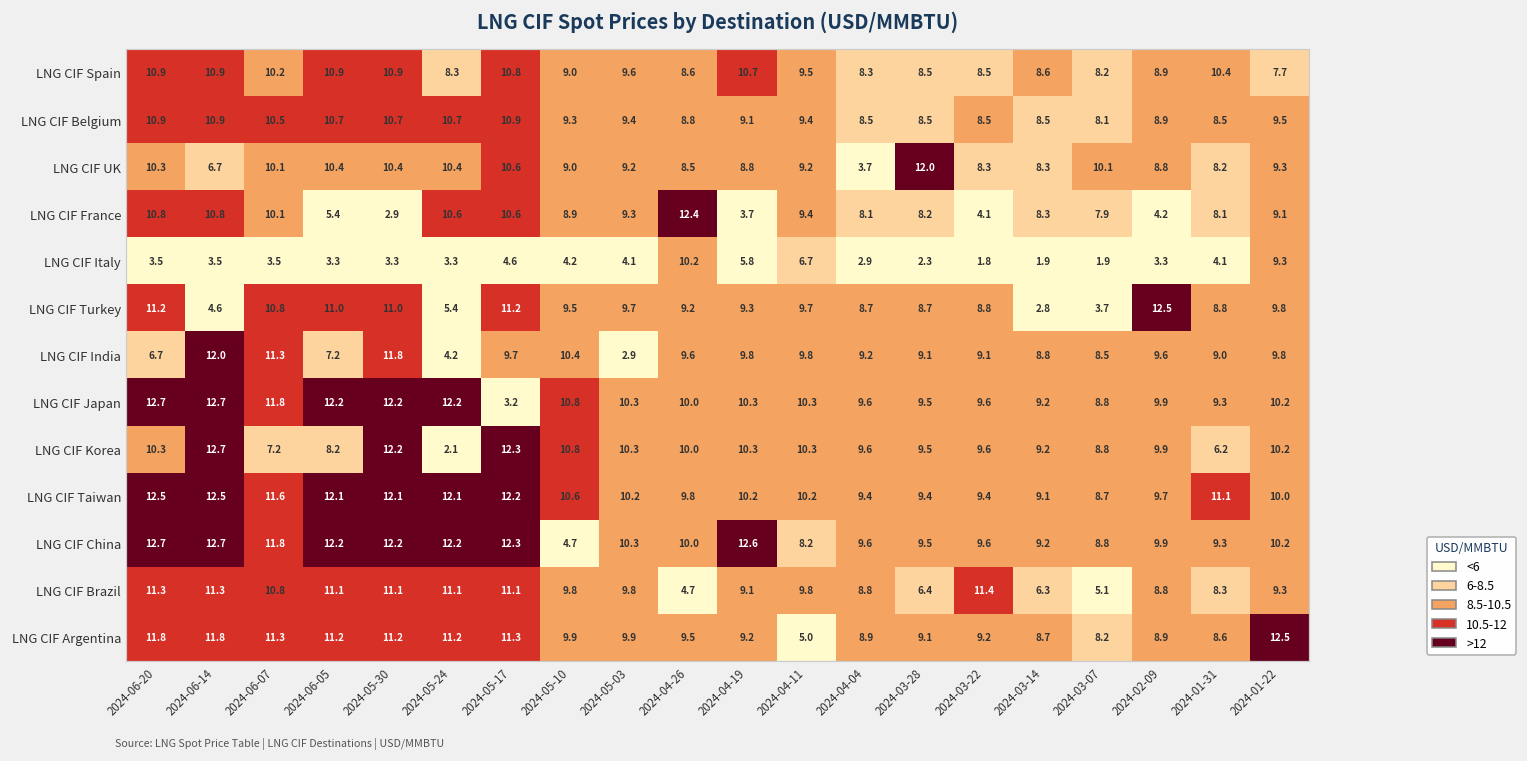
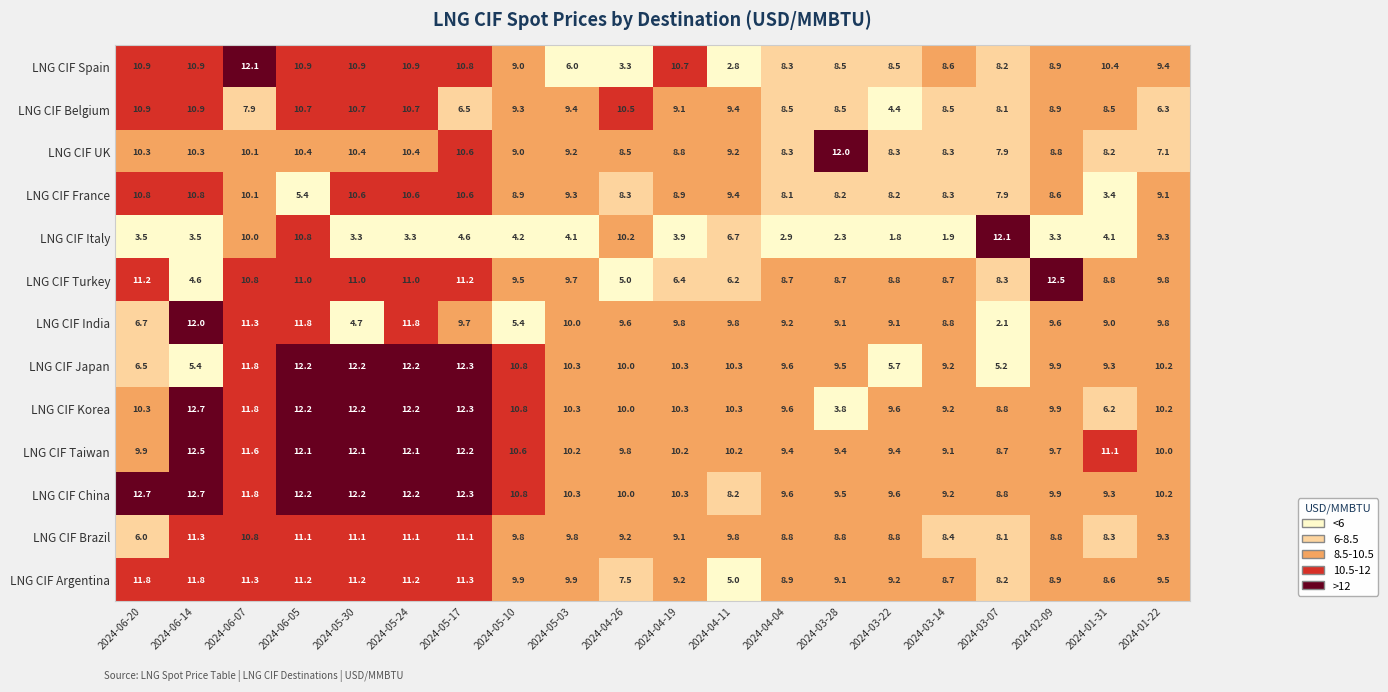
LNG CIF Spain, 2024-06-07: 10.2 -> 12.1
LNG CIF Spain, 2024-05-24: 8.3 -> 10.9
LNG CIF Spain, 2024-05-03: 9.6 -> 6.0
LNG CIF Spain, 2024-04-26: 8.6 -> 3.3
LNG CIF Spain, 2024-04-11: 9.5 -> 2.8
LNG CIF Spain, 2024-01-22: 7.7 -> 9.4
LNG CIF Belgium, 2024-06-07: 10.5 -> 7.9
LNG CIF Belgium, 2024-05-17: 10.9 -> 6.5
LNG CIF Belgium, 2024-04-26: 8.8 -> 10.5
LNG CIF Belgium, 2024-03-22: 8.5 -> 4.4
LNG CIF Belgium, 2024-01-22: 9.5 -> 6.3
LNG CIF UK, 2024-06-14: 6.7 -> 10.3
LNG CIF UK, 2024-04-04: 3.7 -> 8.3
LNG CIF UK, 2024-03-07: 10.1 -> 7.9
LNG CIF UK, 2024-01-22: 9.3 -> 7.1
LNG CIF France, 2024-05-30: 2.9 -> 10.6
LNG CIF France, 2024-04-26: 12.4 -> 8.3
LNG CIF France, 2024-04-19: 3.7 -> 8.9
LNG CIF France, 2024-03-22: 4.1 -> 8.2
LNG CIF France, 2024-02-09: 4.2 -> 8.6
LNG CIF France, 2024-01-31: 8.1 -> 3.4
LNG CIF Italy, 2024-06-07: 3.5 -> 10.0
LNG CIF Italy, 2024-06-05: 3.3 -> 10.8
LNG CIF Italy, 2024-04-19: 5.8 -> 3.9
LNG CIF Italy, 2024-03-07: 1.9 -> 12.1
LNG CIF Turkey, 2024-05-24: 5.4 -> 11.0
LNG CIF Turkey, 2024-04-26: 9.2 -> 5.0
LNG CIF Turkey, 2024-04-19: 9.3 -> 6.4
LNG CIF Turkey, 2024-04-11: 9.7 -> 6.2
LNG CIF Turkey, 2024-03-14: 2.8 -> 8.7
LNG CIF Turkey, 2024-03-07: 3.7 -> 8.3
LNG CIF India, 2024-06-05: 7.2 -> 11.8
LNG CIF India, 2024-05-30: 11.8 -> 4.7
LNG CIF India, 2024-05-24: 4.2 -> 11.8
LNG CIF India, 2024-05-10: 10.4 -> 5.4
LNG CIF India, 2024-05-03: 2.9 -> 10.0
LNG CIF India, 2024-03-07: 8.5 -> 2.1
LNG CIF Japan, 2024-06-20: 12.7 -> 6.5
LNG CIF Japan, 2024-06-14: 12.7 -> 5.4
LNG CIF Japan, 2024-05-17: 3.2 -> 12.3
LNG CIF Japan, 2024-03-22: 9.6 -> 5.7
LNG CIF Japan, 2024-03-07: 8.8 -> 5.2
LNG CIF Korea, 2024-06-07: 7.2 -> 11.8
LNG CIF Korea, 2024-06-05: 8.2 -> 12.2
LNG CIF Korea, 2024-05-24: 2.1 -> 12.2
LNG CIF Korea, 2024-03-28: 9.5 -> 3.8
LNG CIF Taiwan, 2024-06-20: 12.5 -> 9.9
LNG CIF China, 2024-05-10: 4.7 -> 10.8
LNG CIF China, 2024-04-19: 12.6 -> 10.3
LNG CIF Brazil, 2024-06-20: 11.3 -> 6.0
LNG CIF Brazil, 2024-04-26: 4.7 -> 9.2
LNG CIF Brazil, 2024-03-28: 6.4 -> 8.8
LNG CIF Brazil, 2024-03-22: 11.4 -> 8.8
LNG CIF Brazil, 2024-03-14: 6.3 -> 8.4
LNG CIF Brazil, 2024-03-07: 5.1 -> 8.1
LNG CIF Argentina, 2024-04-26: 9.5 -> 7.5
LNG CIF Argentina, 2024-01-22: 12.5 -> 9.5
